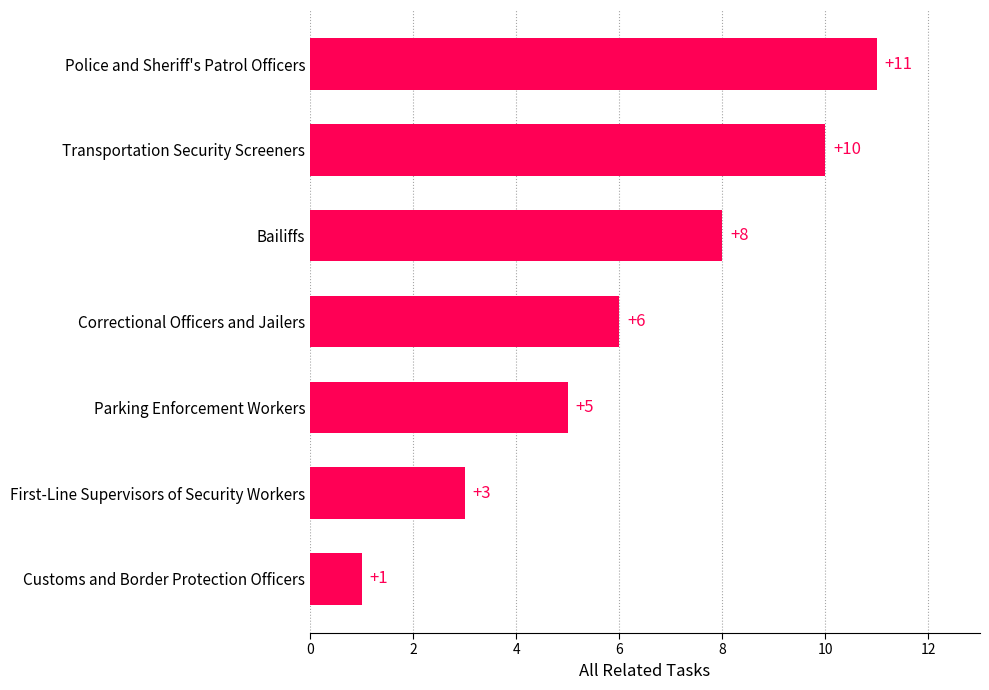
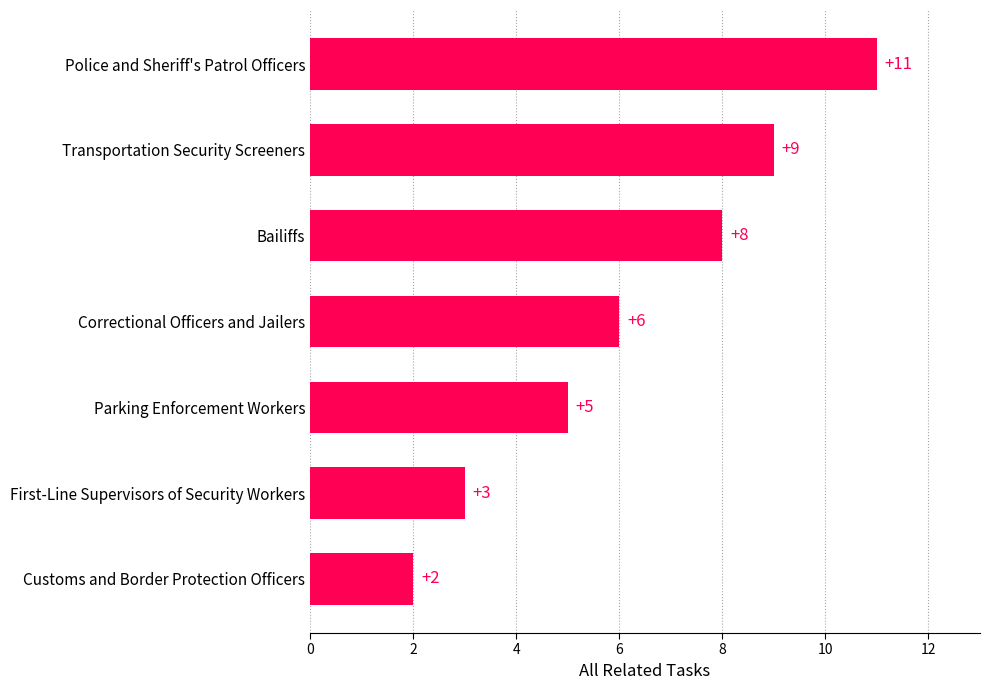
Transportation Security Screeners: +10 -> +9
Customs and Border Protection Officers: +1 -> +2
